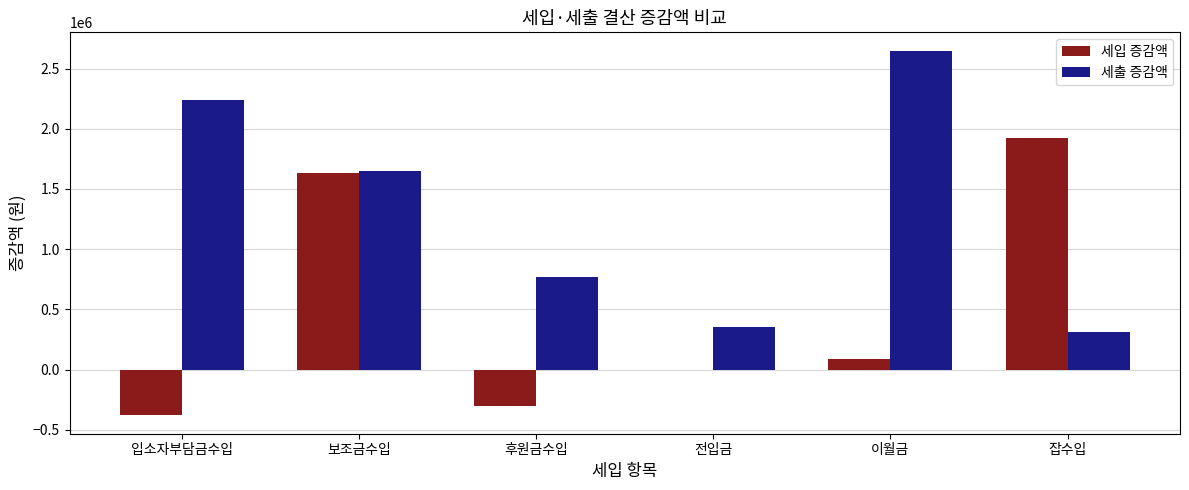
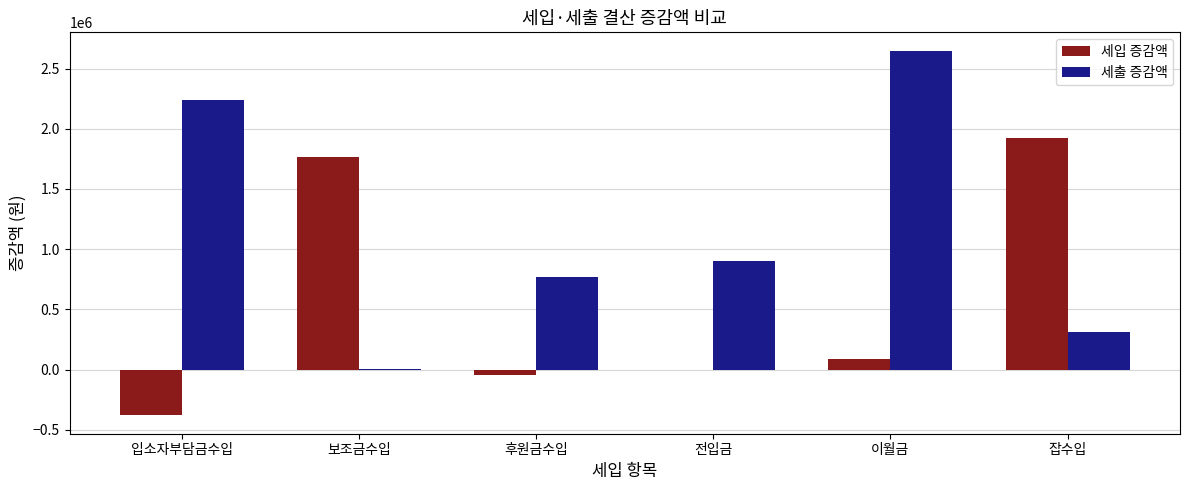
세입 증감액, 보조금수입: 1630000 -> 1770000
세출 증감액, 보조금수입: 1650000 -> 10000
세입 증감액, 후원금수입: -300000 -> -40000
세출 증감액, 전입금: 350000 -> 900000
